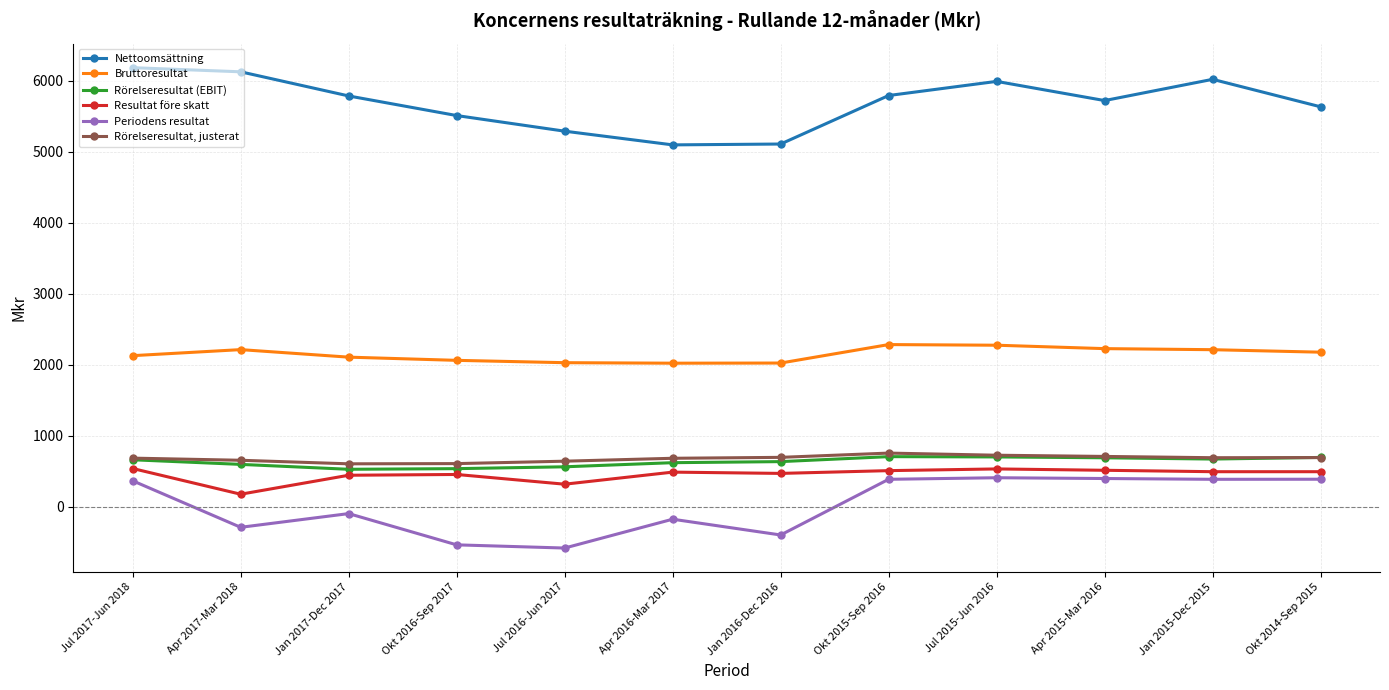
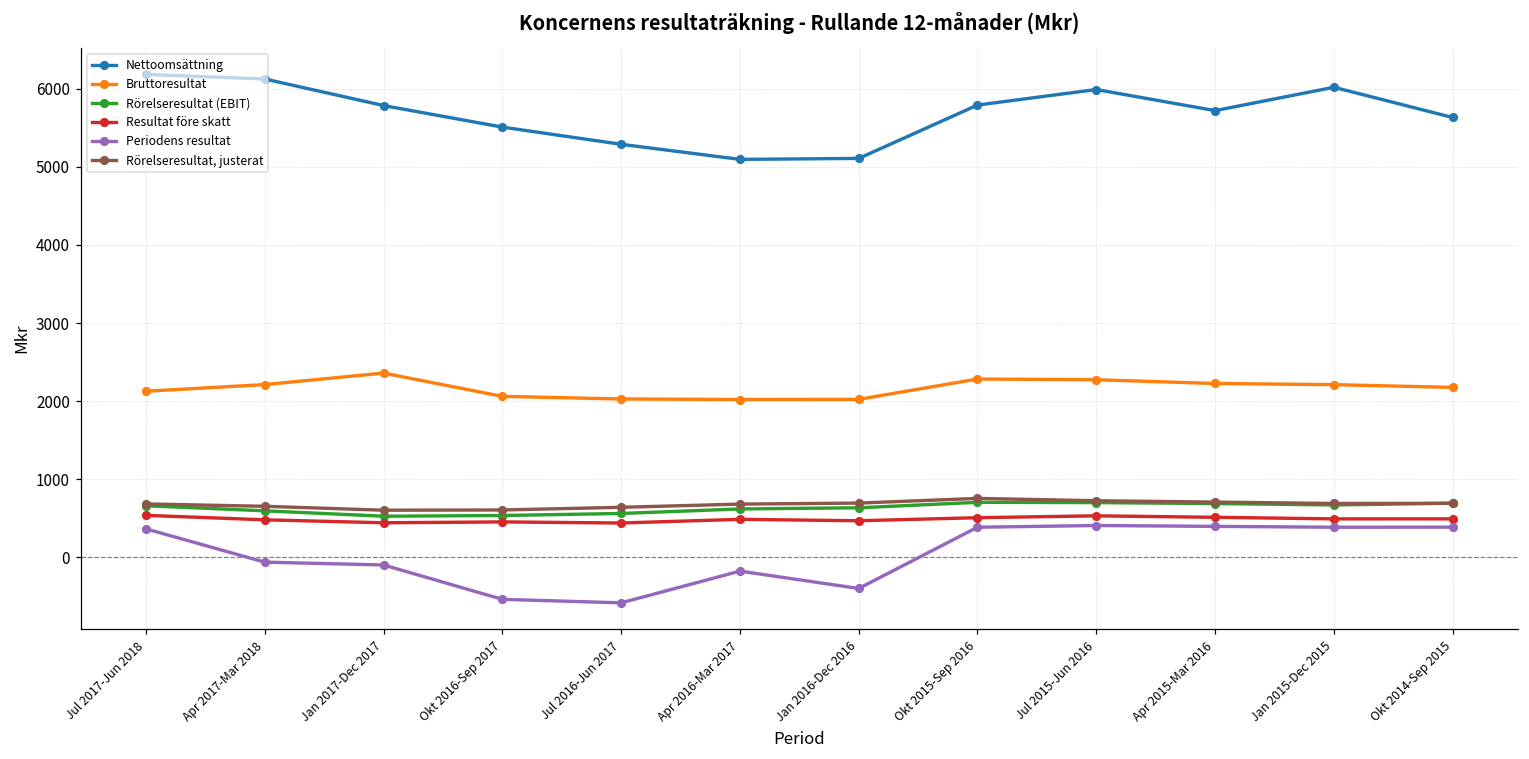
Resultat före skatt, Apr 2017-Mar 2018: 200 -> 500
Periodens resultat, Apr 2017-Mar 2018: -300 -> -100
Bruttoresultat, Jan 2017-Dec 2017: 2100 -> 2400
Resultat före skatt, Jul 2016-Jun 2017: 300 -> 400
